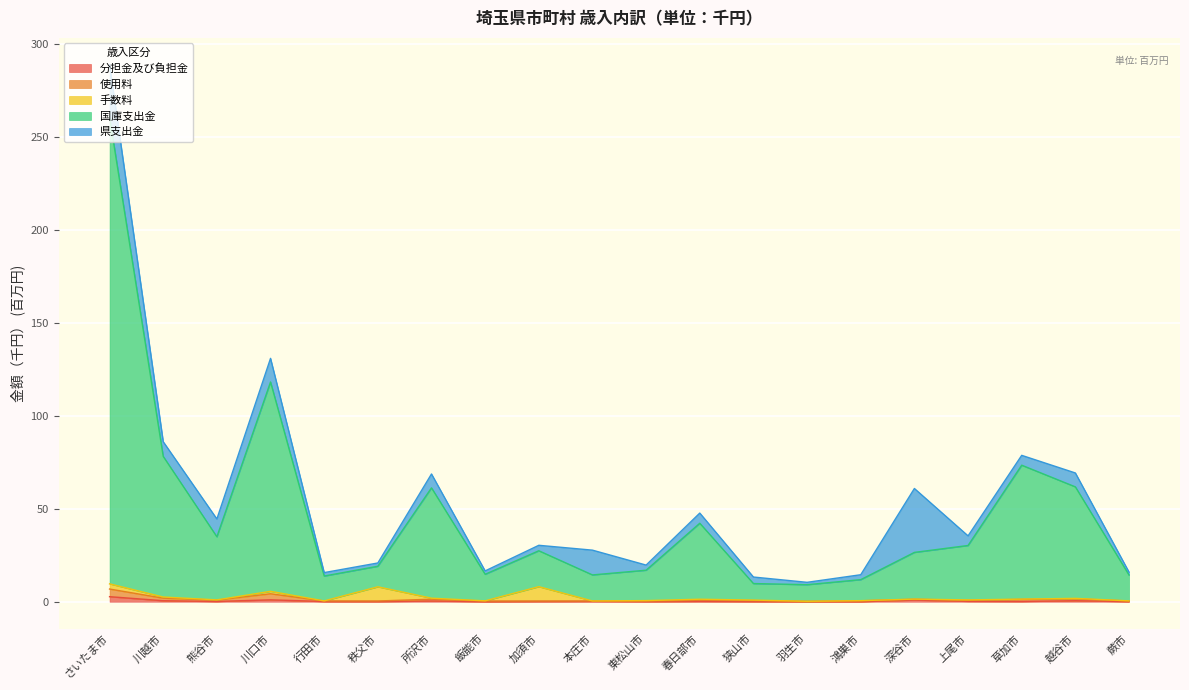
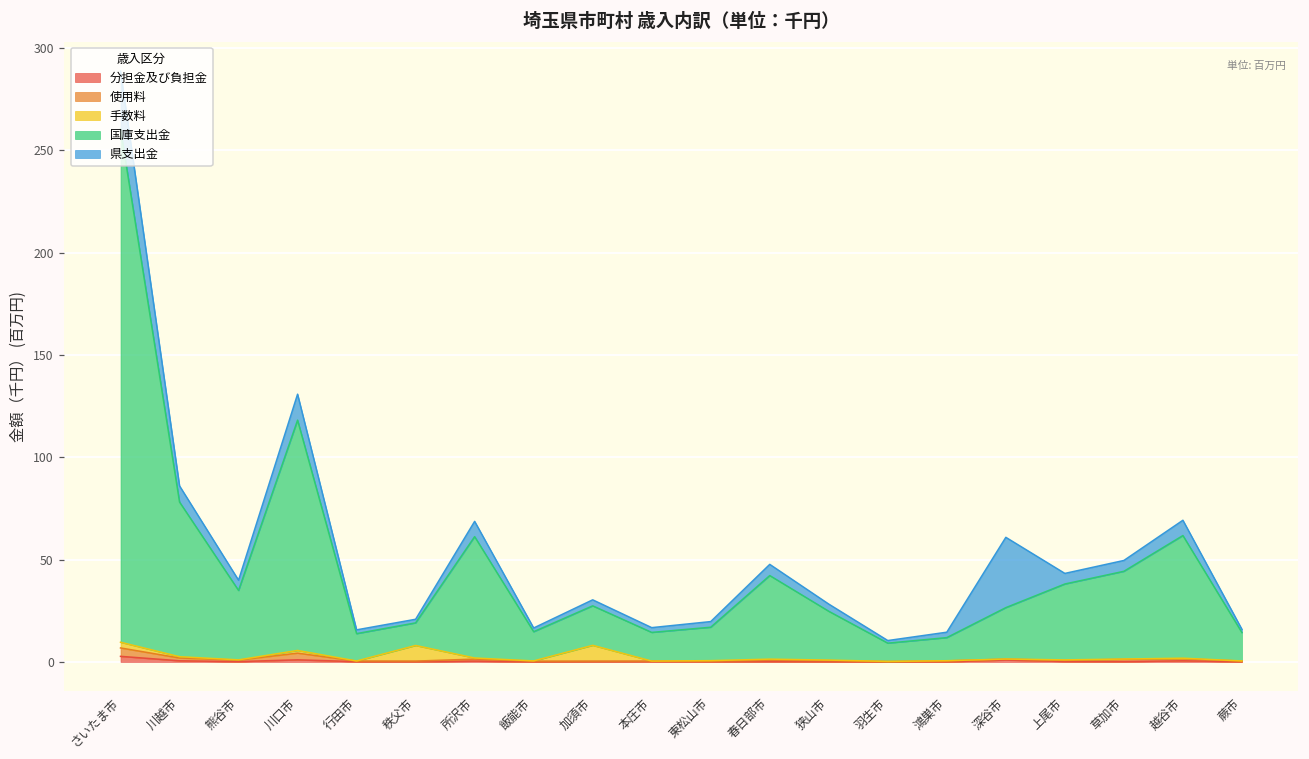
県支出金, 熊谷市: 10 -> 5
県支出金, 本庄市: 13 -> 2
国庫支出金, 狭山市: 9 -> 24
国庫支出金, 上尾市: 29 -> 37
国庫支出金, 草加市: 72 -> 43
